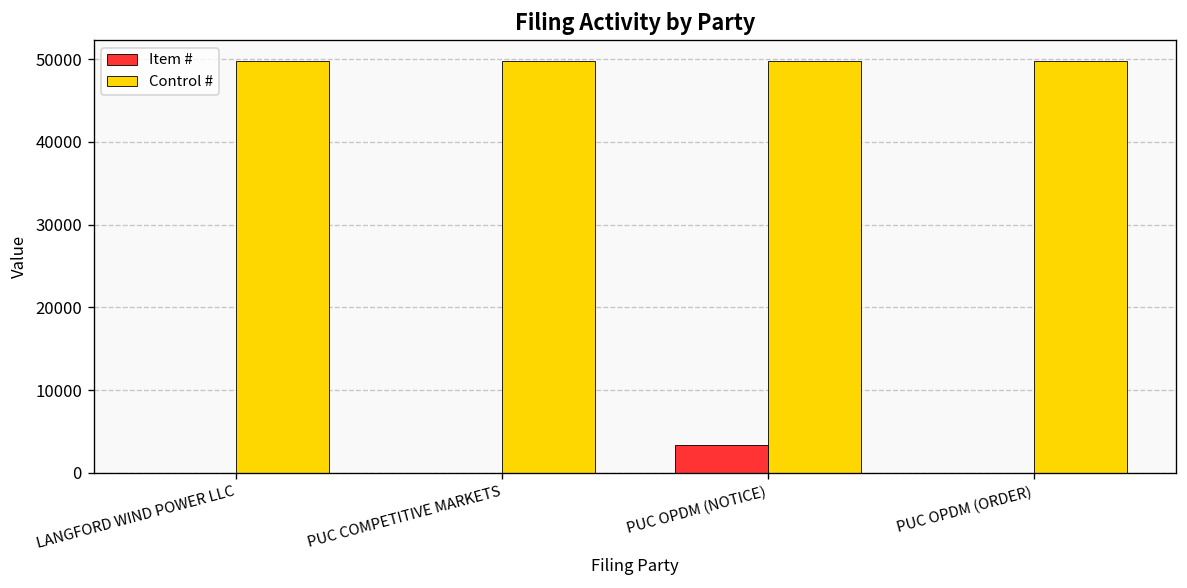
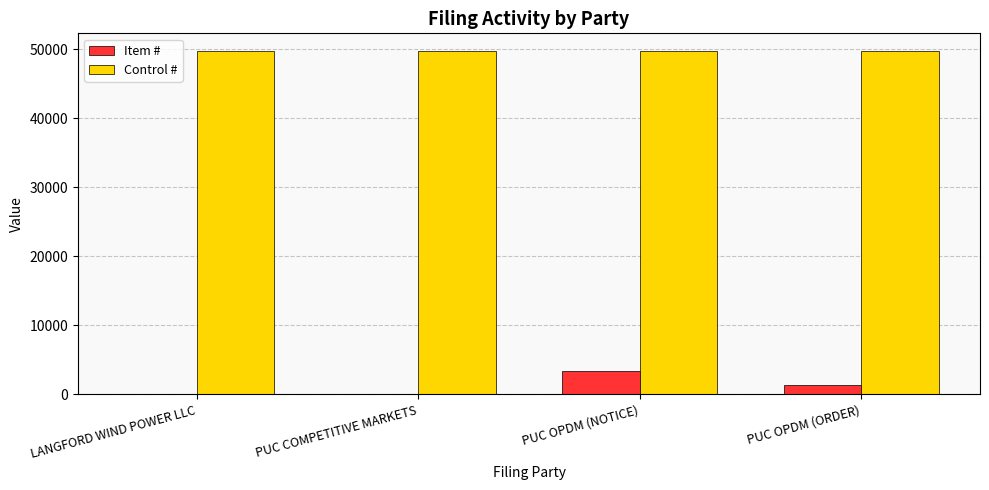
Item #, PUC OPDM (ORDER): 0 -> 1000
